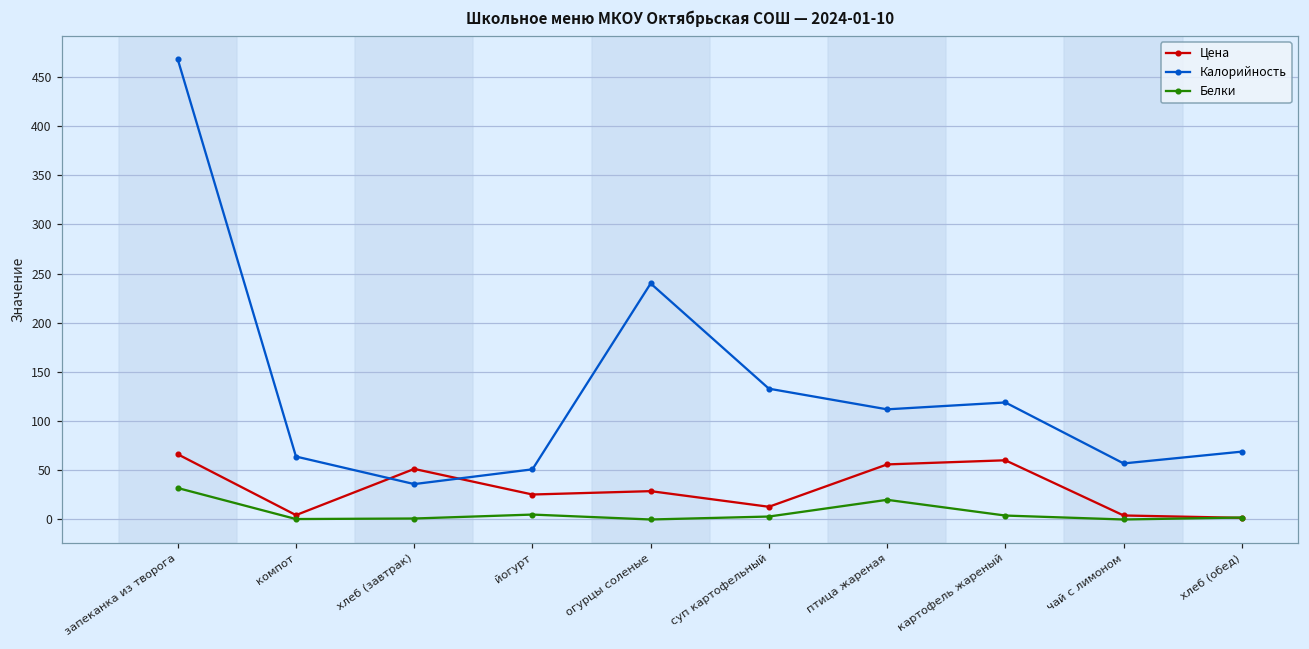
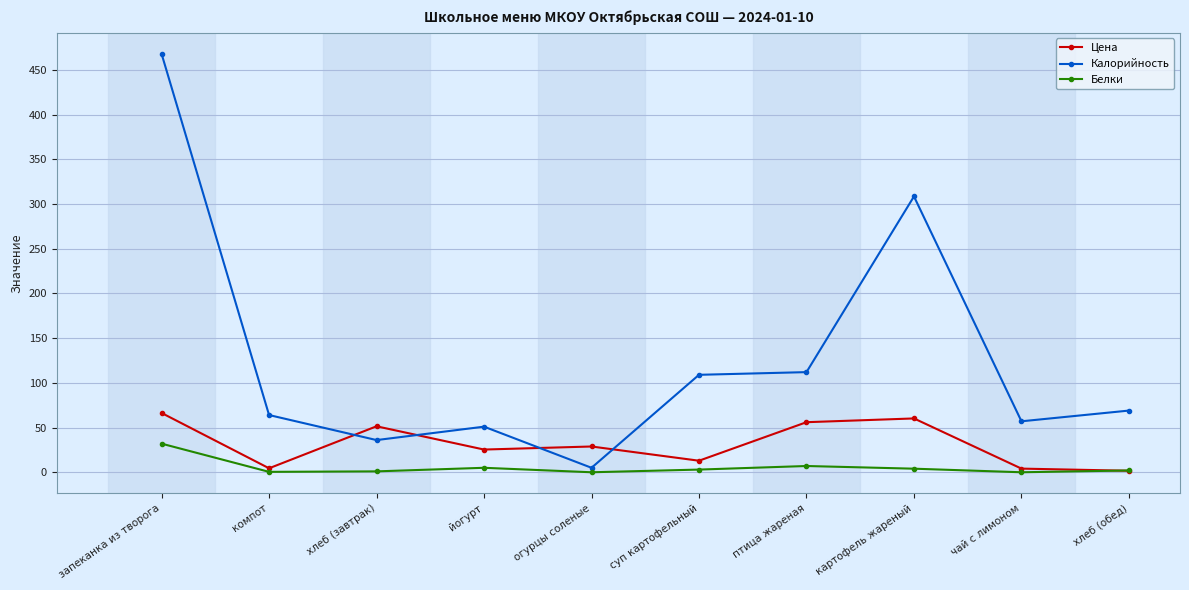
Калорийность, огурцы соленые: 240 -> 10
Калорийность, суп картофельный: 130 -> 110
Белки, птица жареная: 20 -> 10
Калорийность, картофель жареный: 120 -> 310
